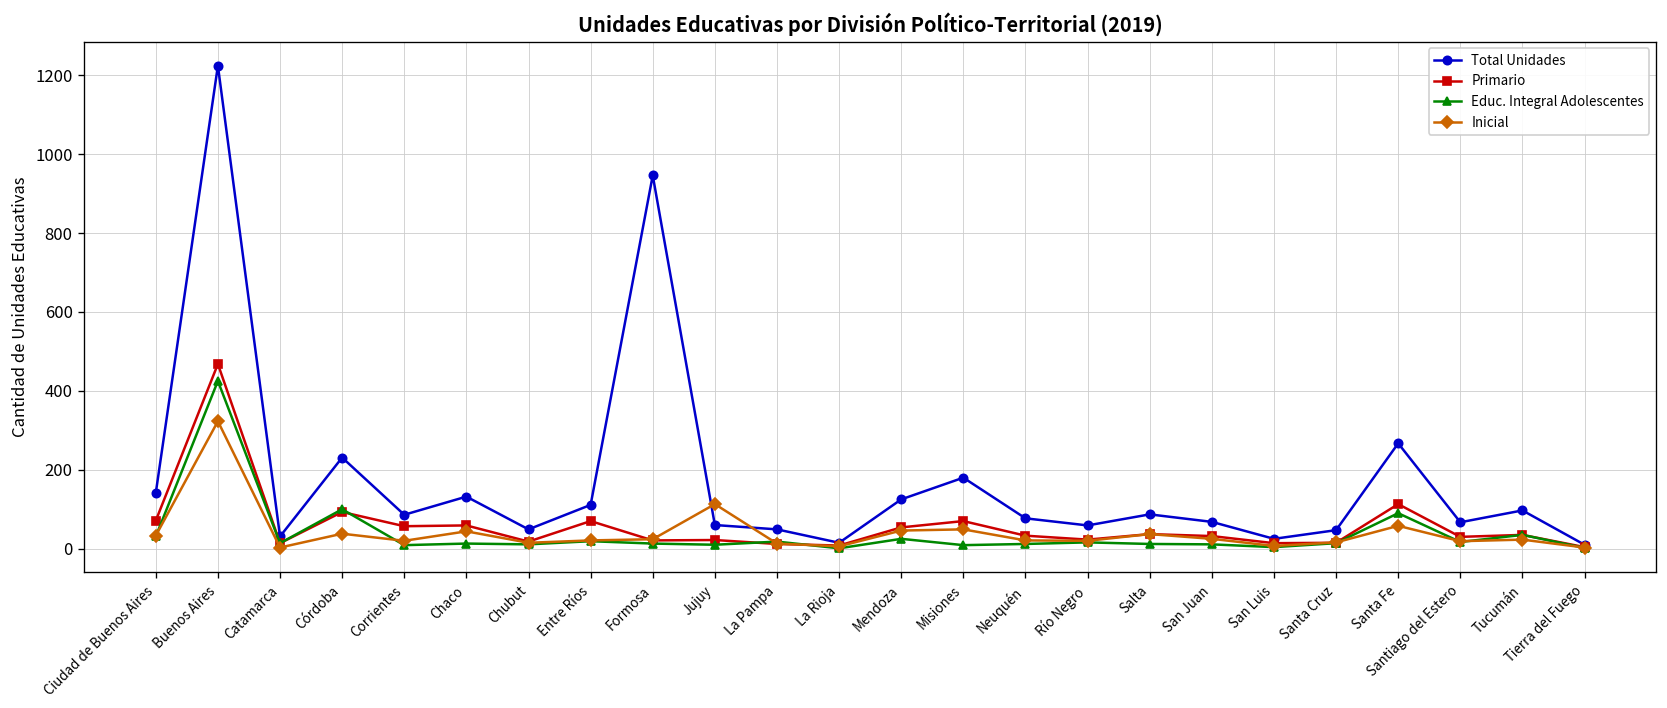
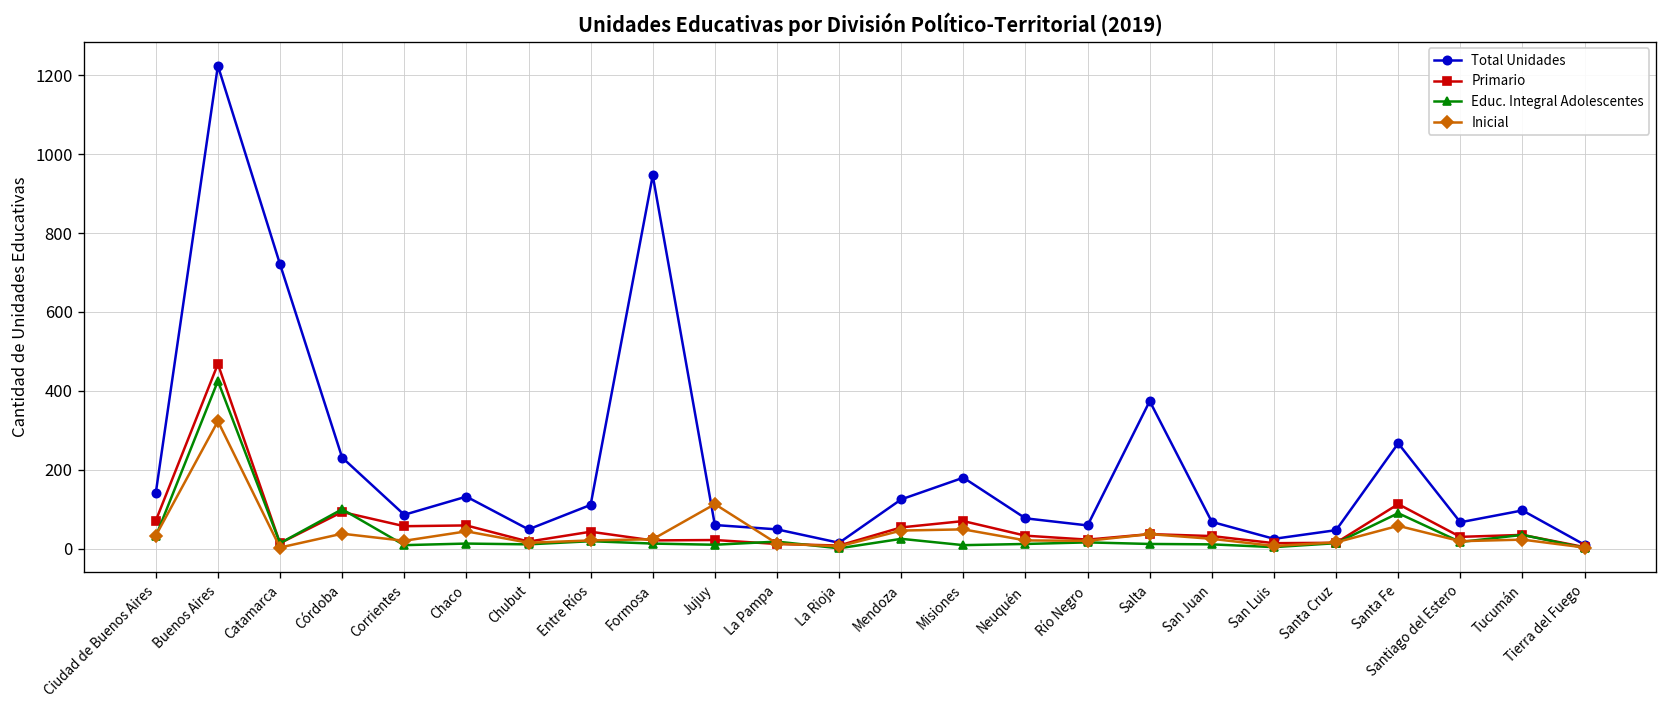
Total Unidades, Catamarca: 30 -> 720
Primario, Entre Ríos: 70 -> 40
Total Unidades, Salta: 90 -> 370
